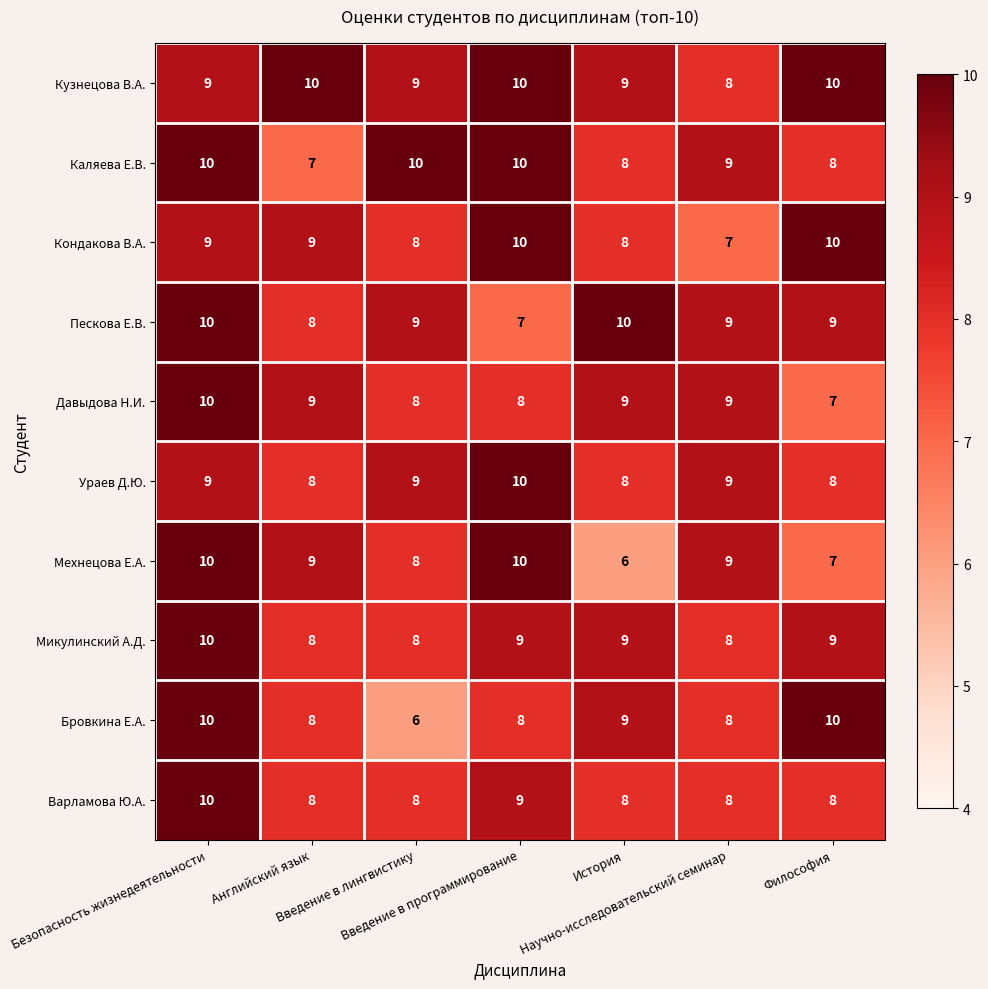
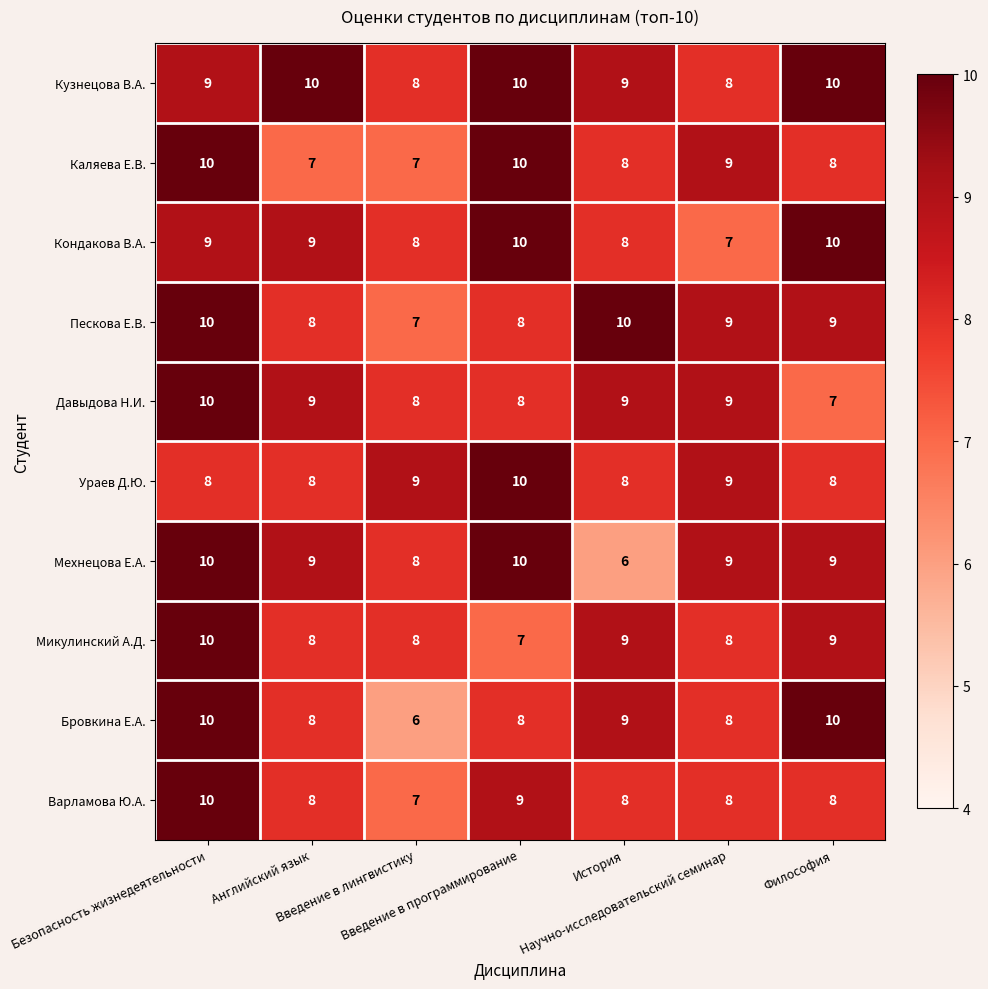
Кузнецова В.А., Введение в лингвистику: 9 -> 8
Каляева Е.В., Введение в лингвистику: 10 -> 7
Пескова Е.В., Введение в лингвистику: 9 -> 7
Пескова Е.В., Введение в программирование: 7 -> 8
Ураев Д.Ю., Безопасность жизнедеятельности: 9 -> 8
Мехнецова Е.А., Философия: 7 -> 9
Микулинский А.Д., Введение в программирование: 9 -> 7
Варламова Ю.А., Введение в лингвистику: 8 -> 7
